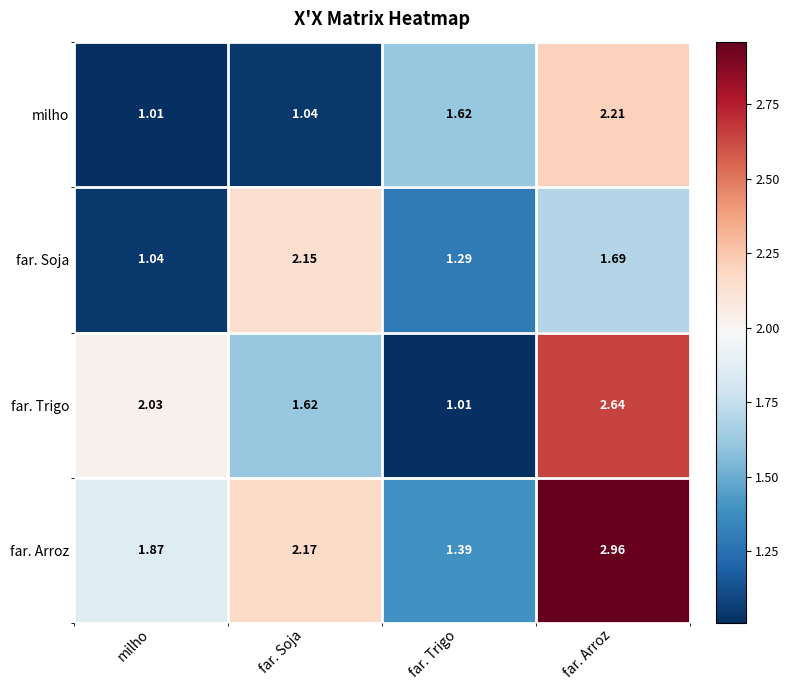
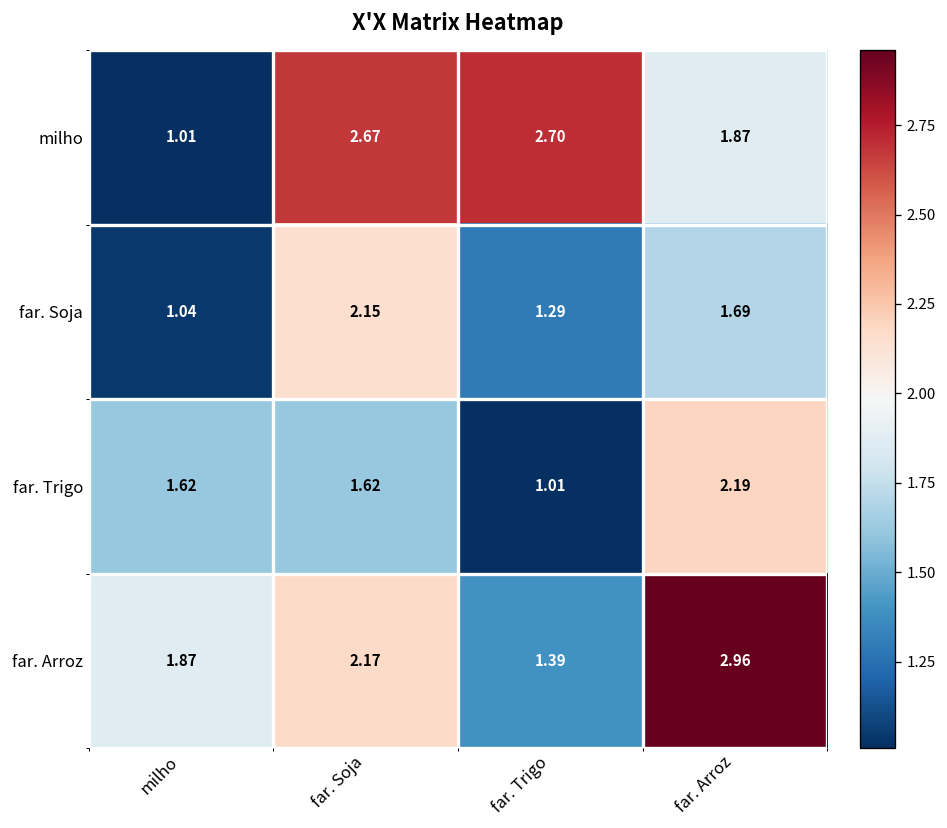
milho, far. Soja: 1.04 -> 2.67
milho, far. Trigo: 1.62 -> 2.70
milho, far. Arroz: 2.21 -> 1.87
far. Trigo, milho: 2.03 -> 1.62
far. Trigo, far. Arroz: 2.64 -> 2.19
